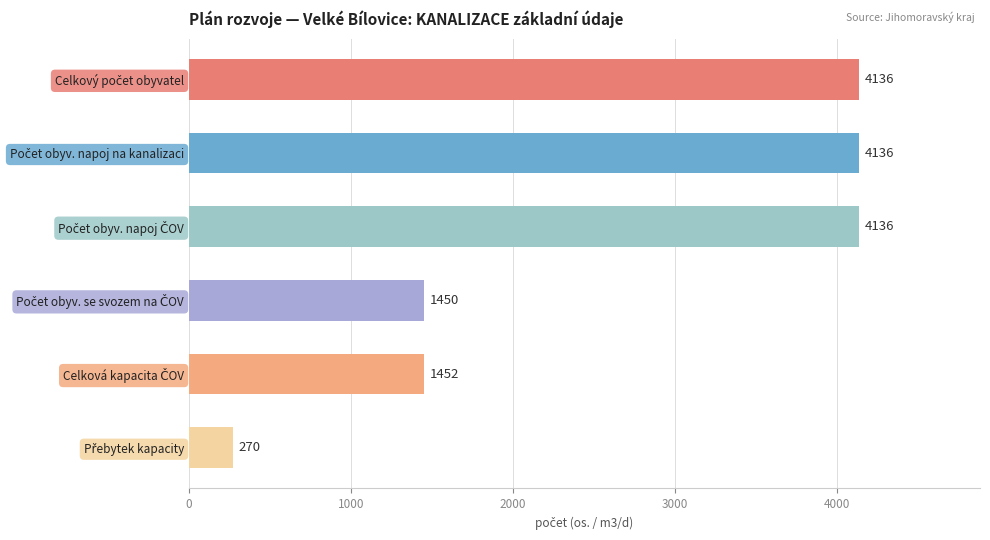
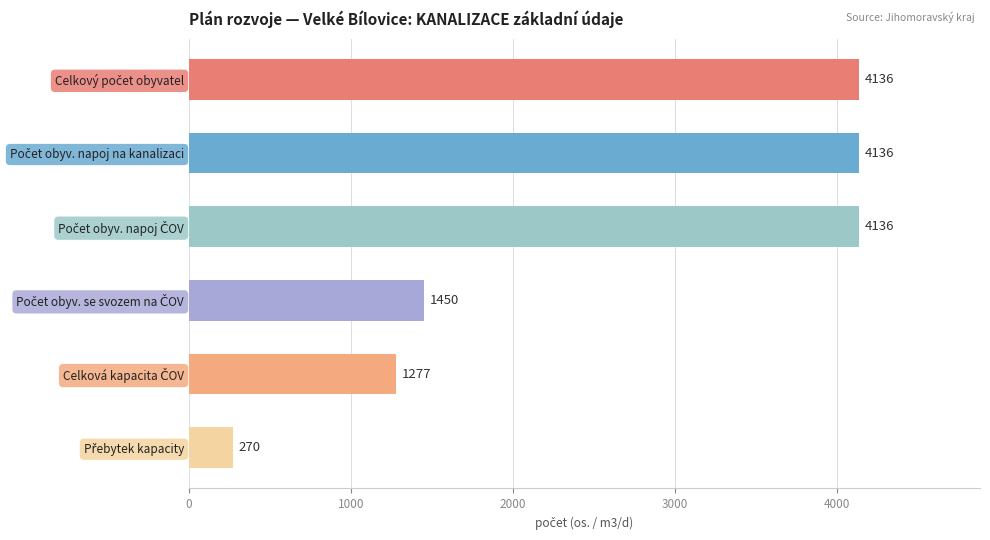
Celková kapacita ČOV: 1452 -> 1277
